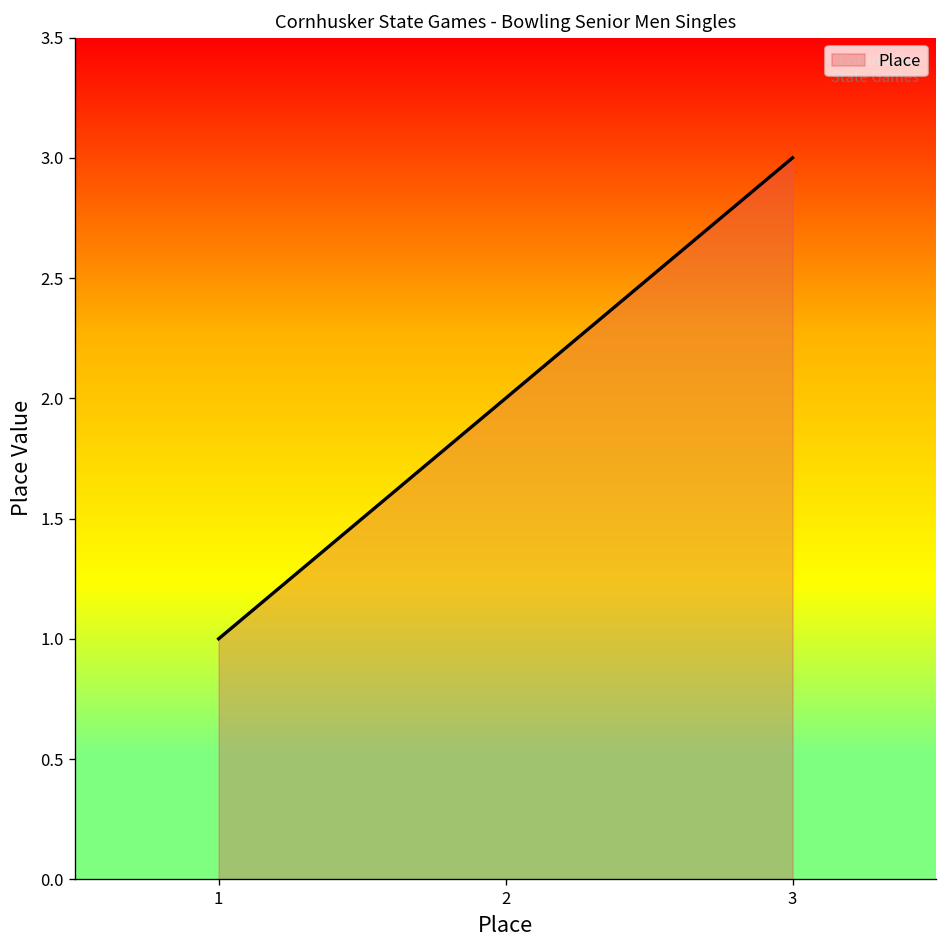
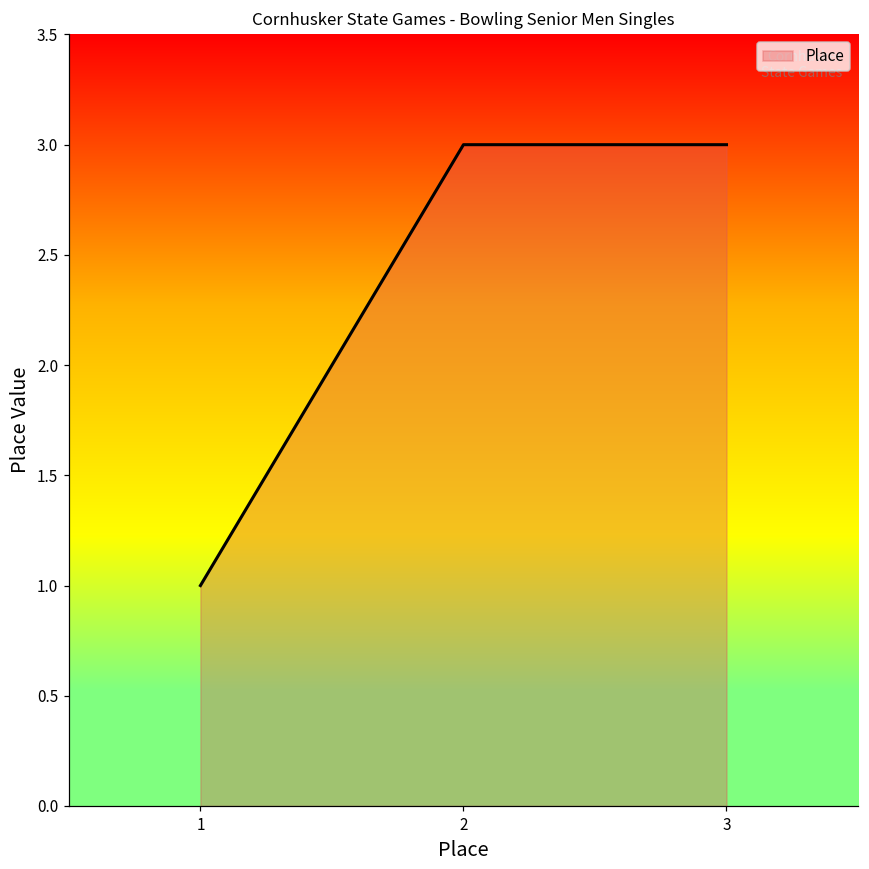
2: 2 -> 3
